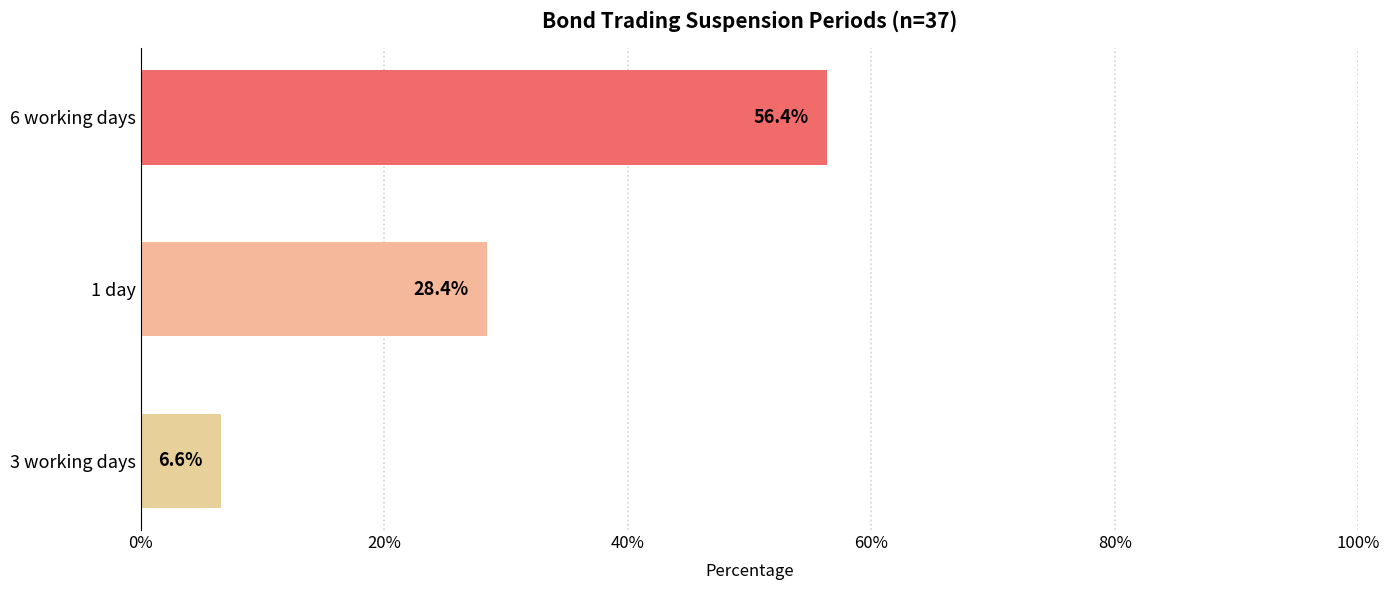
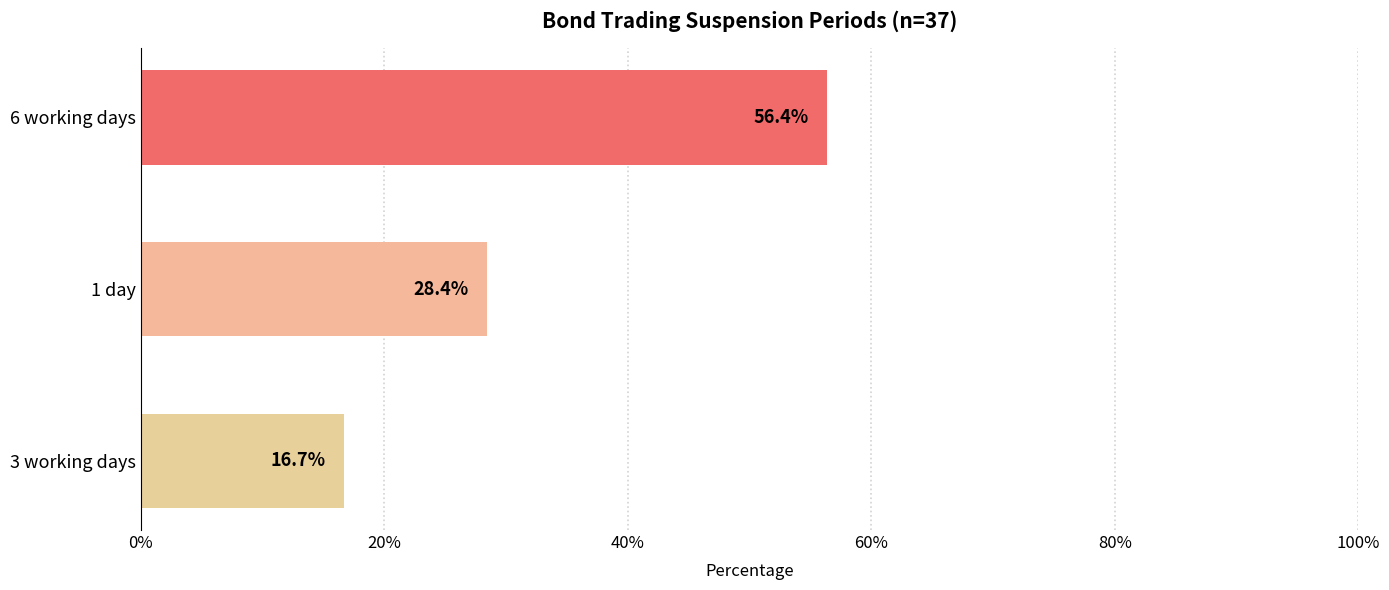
3 working days: 6.6% -> 16.7%
